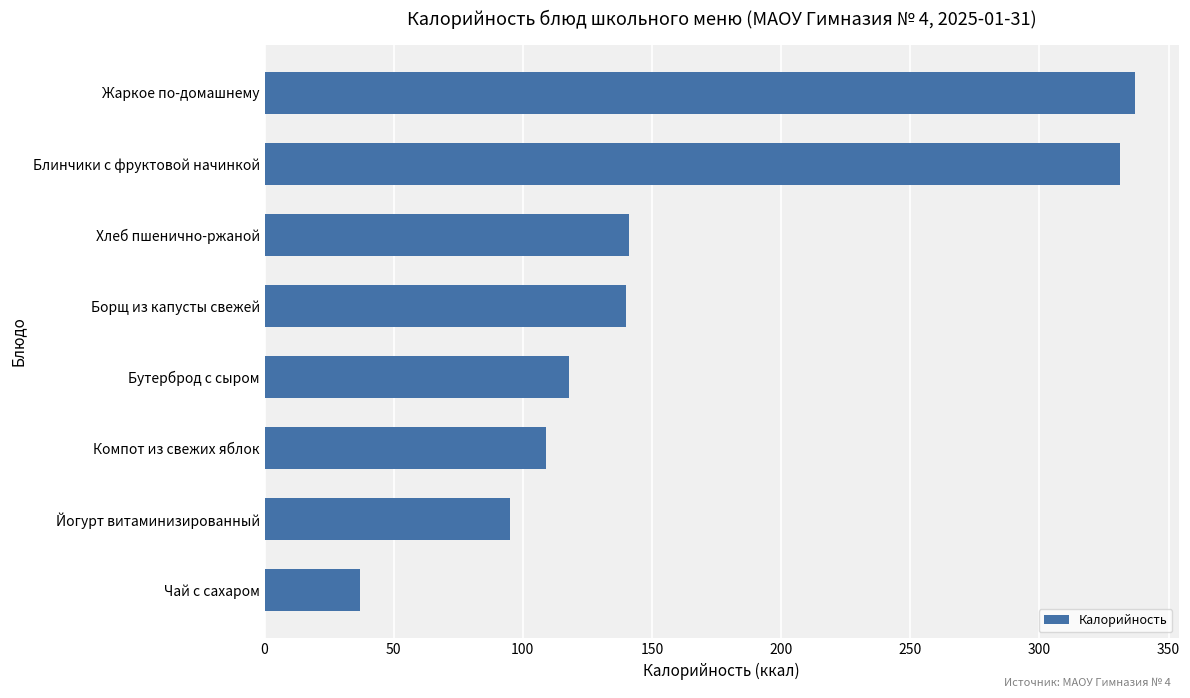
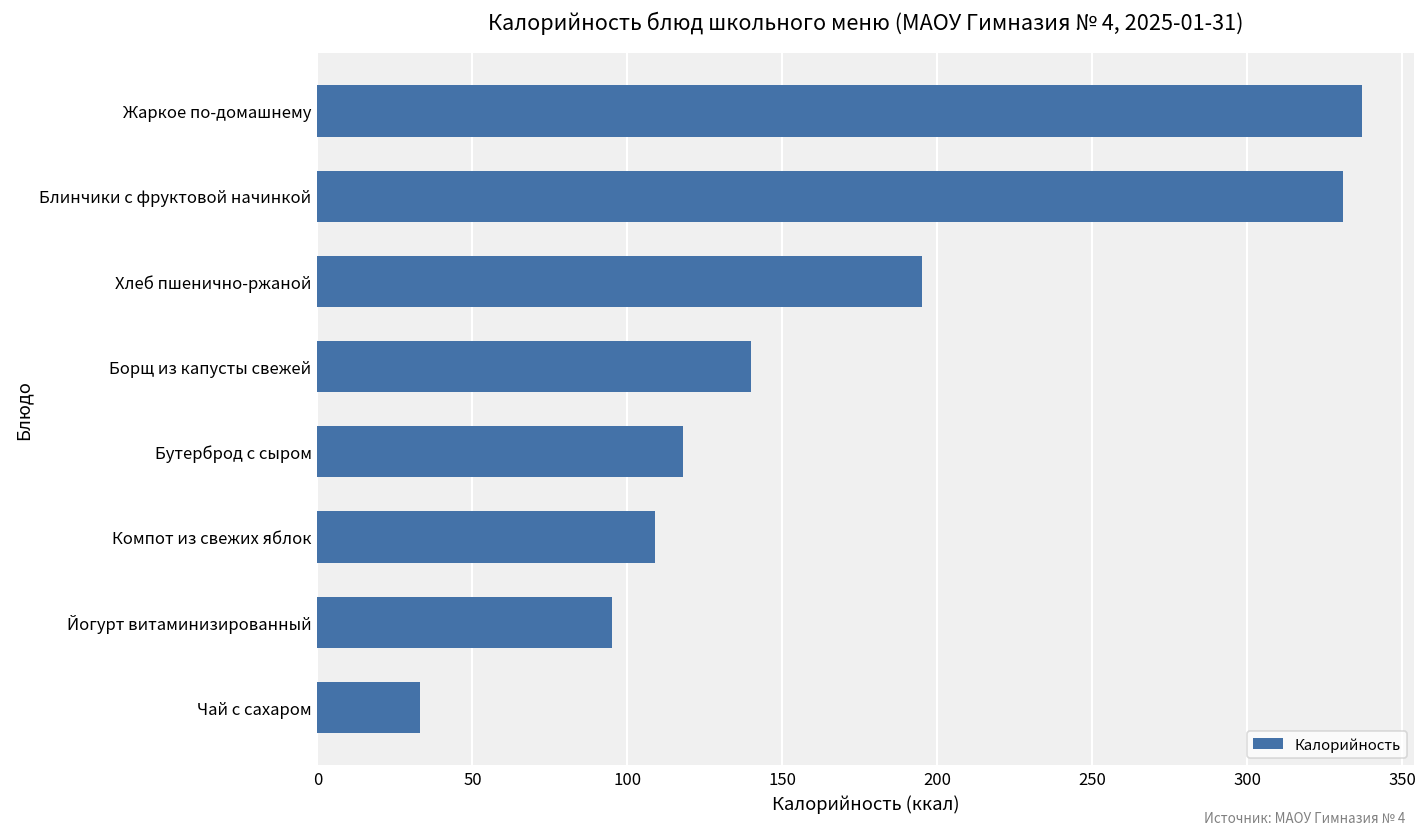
Хлеб пшенично-ржаной: 141 -> 195
Чай с сахаром: 37 -> 33
